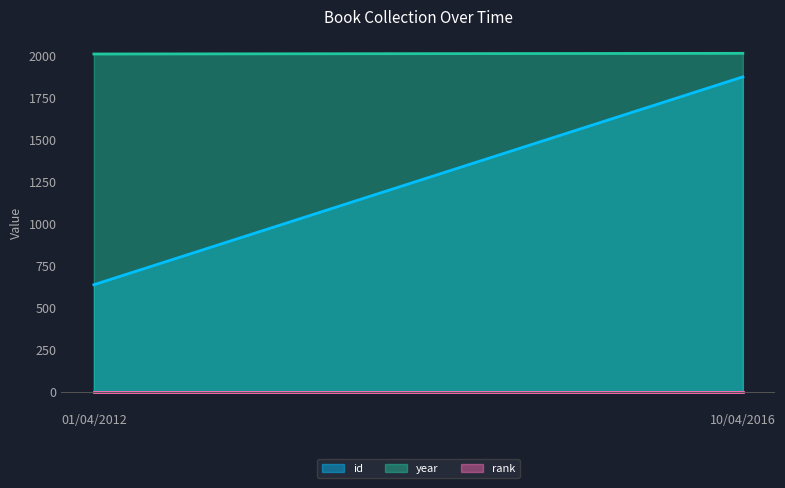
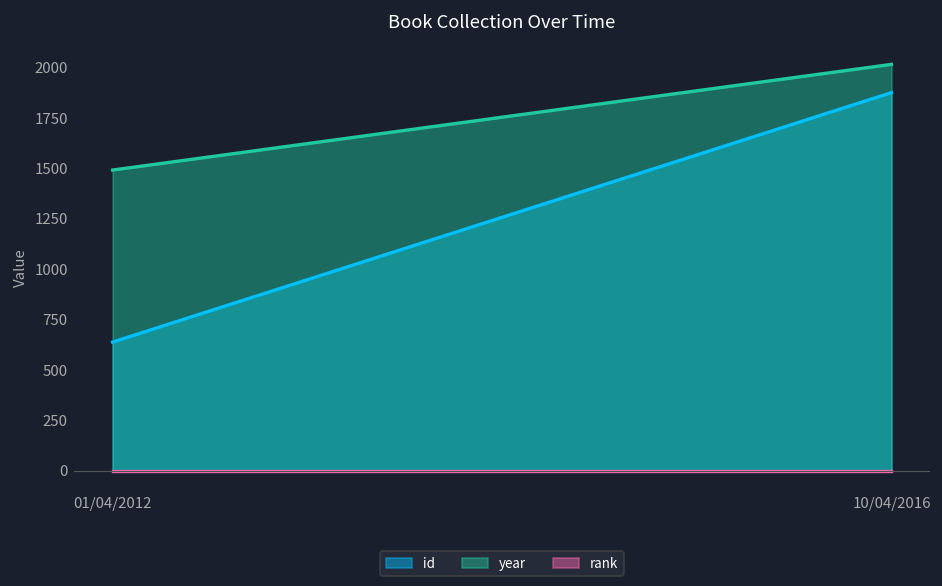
year, 01/04/2012: 2010 -> 1490
